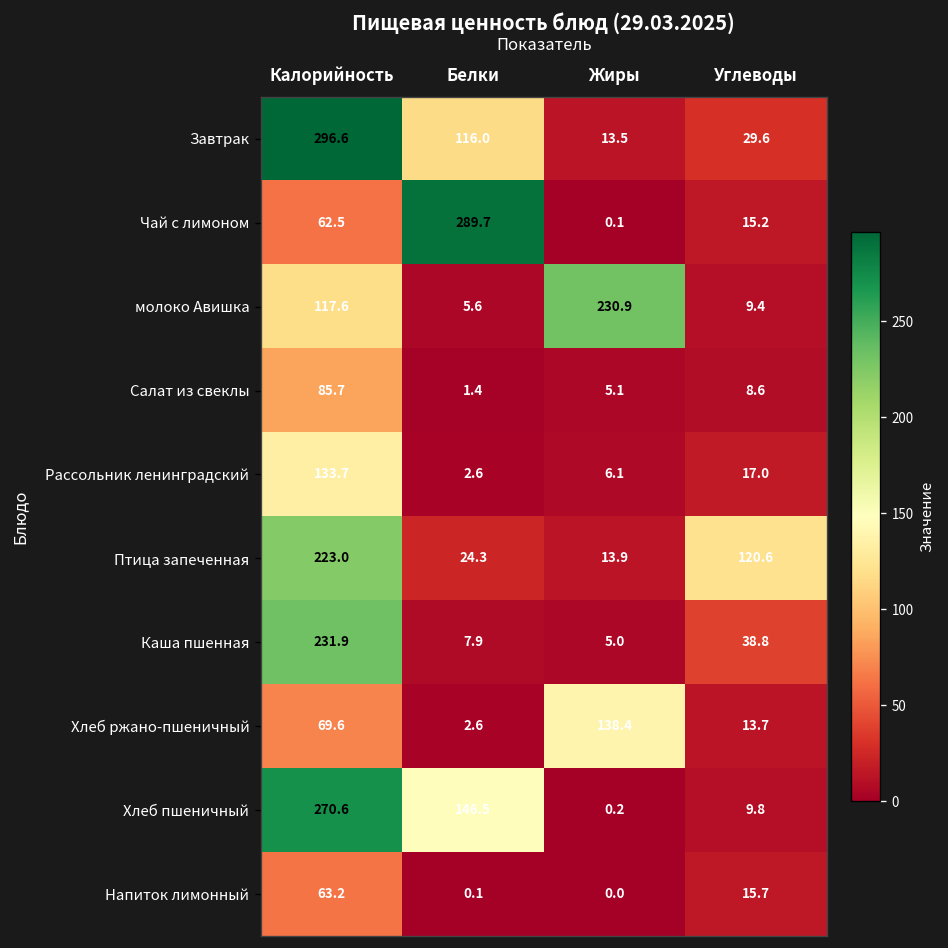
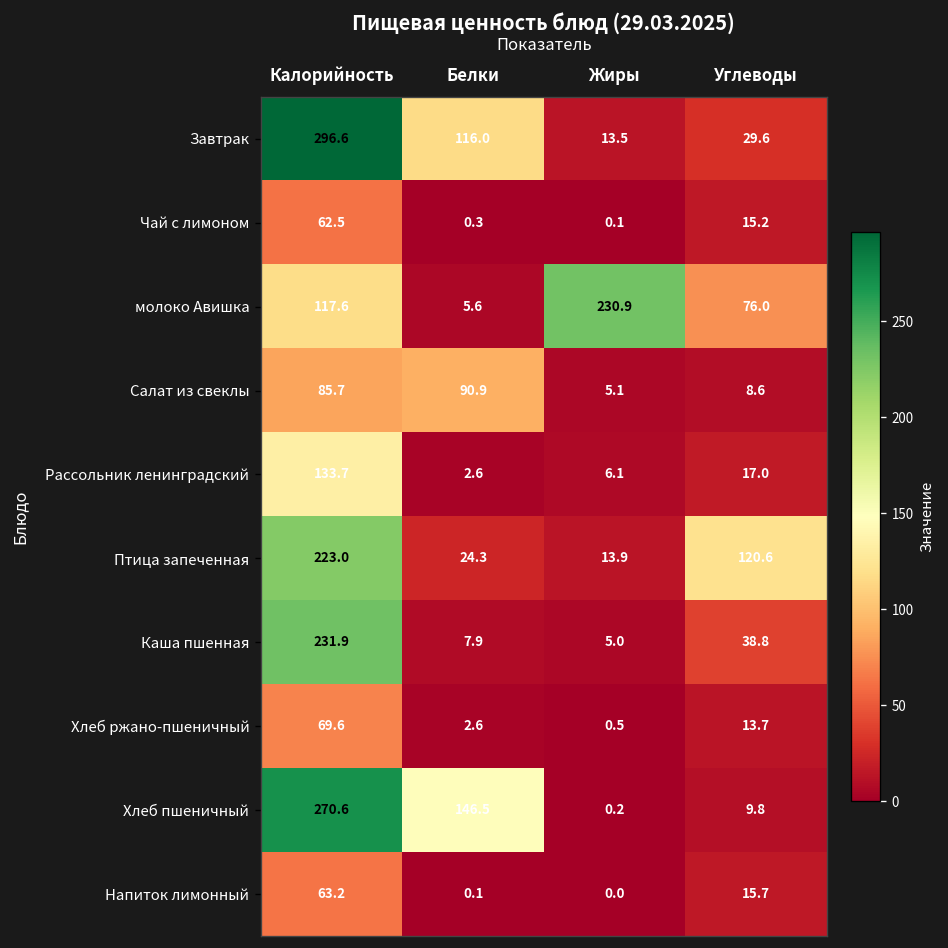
Чай с лимоном, Белки: 289.7 -> 0.3
молоко Авишка, Углеводы: 9.4 -> 76.0
Салат из свеклы, Белки: 1.4 -> 90.9
Хлеб ржано-пшеничный, Жиры: 138.4 -> 0.5
